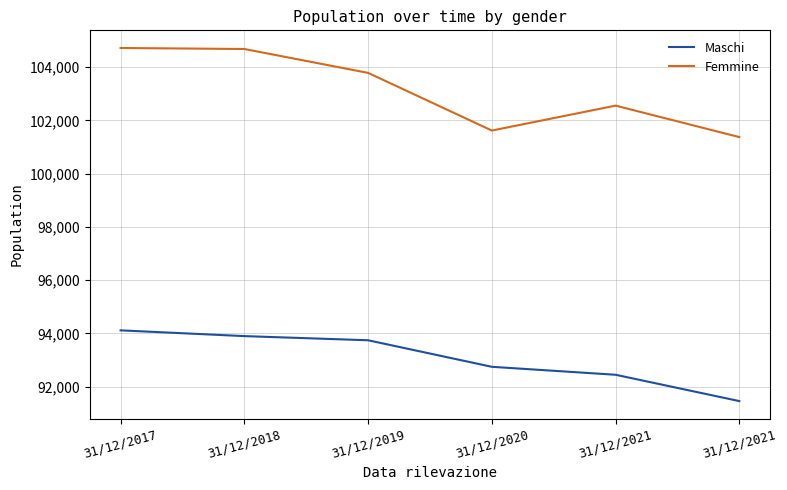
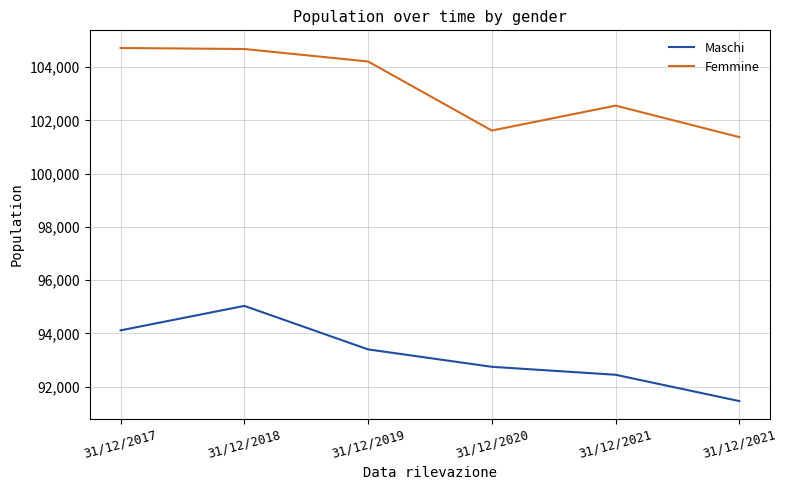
Maschi, 31/12/2018: 93,900 -> 95,000
Maschi, 31/12/2019: 93,700 -> 93,400
Femmine, 31/12/2019: 103,800 -> 104,200
